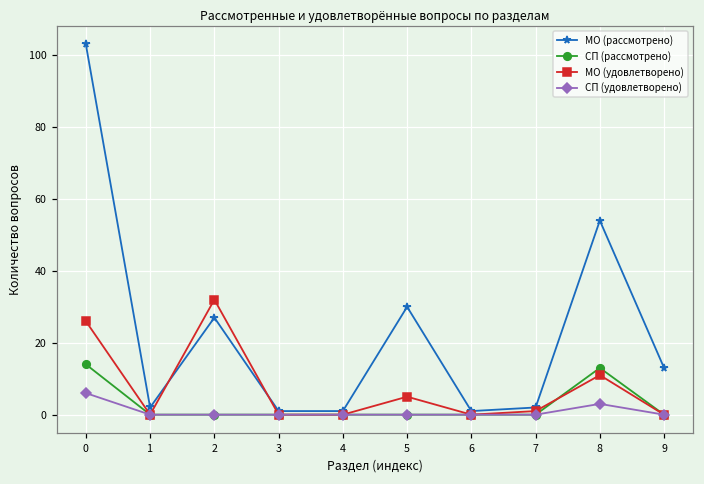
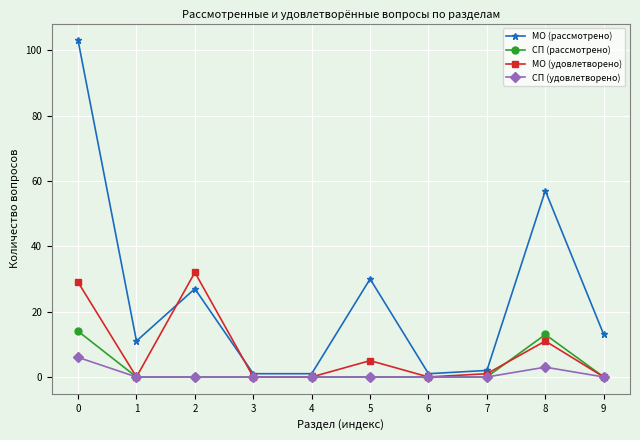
МО (удовлетворено), 0: 26 -> 29
МО (рассмотрено), 1: 2 -> 11
МО (рассмотрено), 8: 54 -> 57
